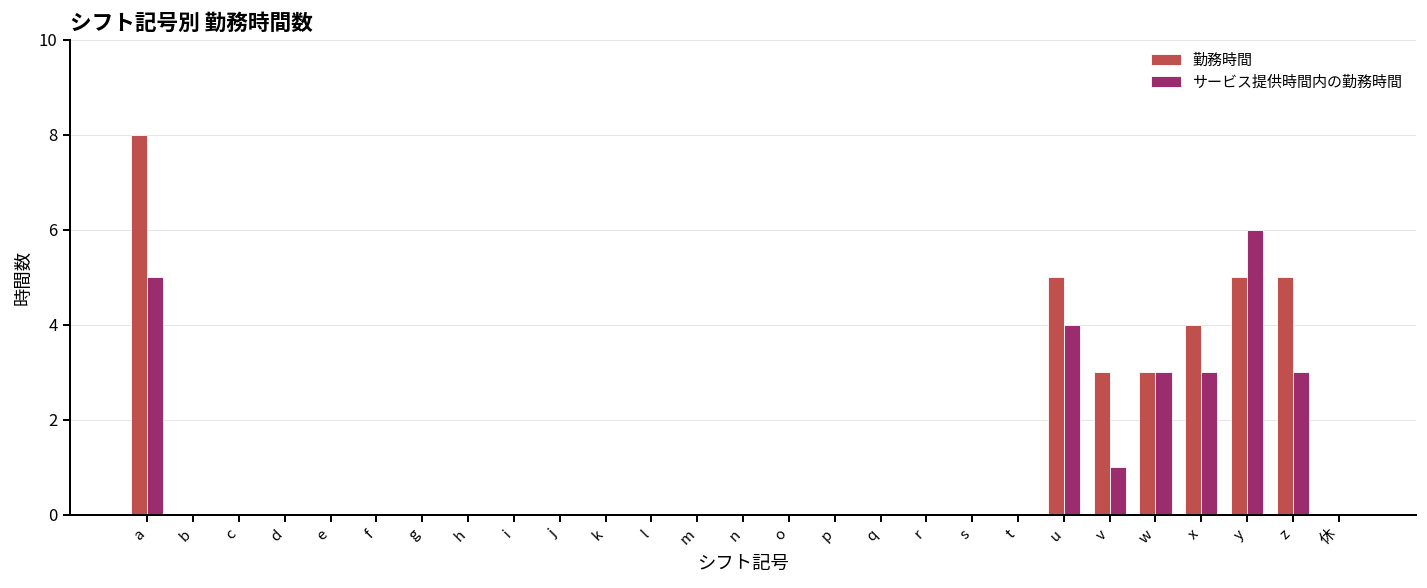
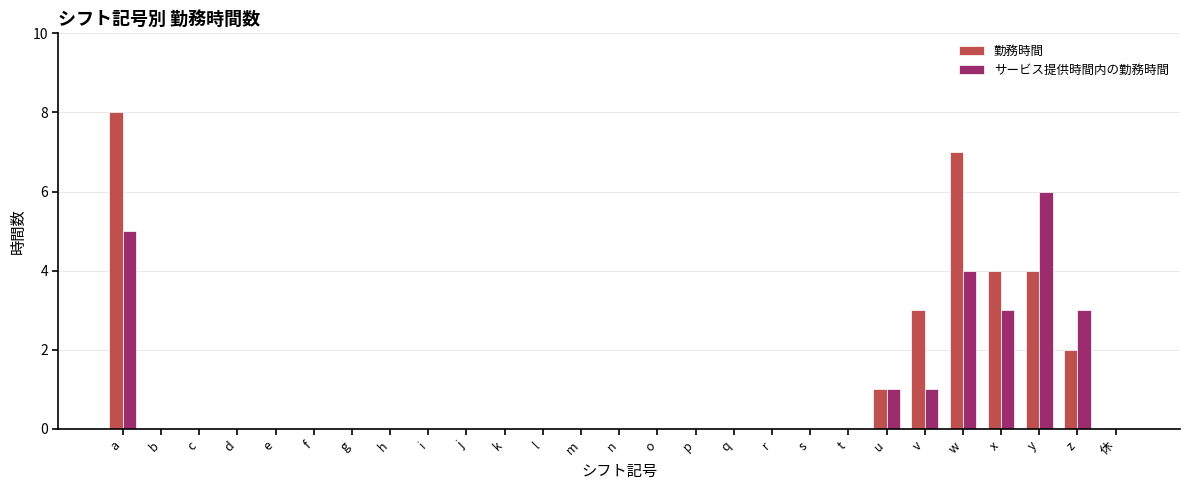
勤務時間, u: 5 -> 1
サービス提供時間内の勤務時間, u: 4 -> 1
勤務時間, w: 3 -> 7
サービス提供時間内の勤務時間, w: 3 -> 4
勤務時間, y: 5 -> 4
勤務時間, z: 5 -> 2
